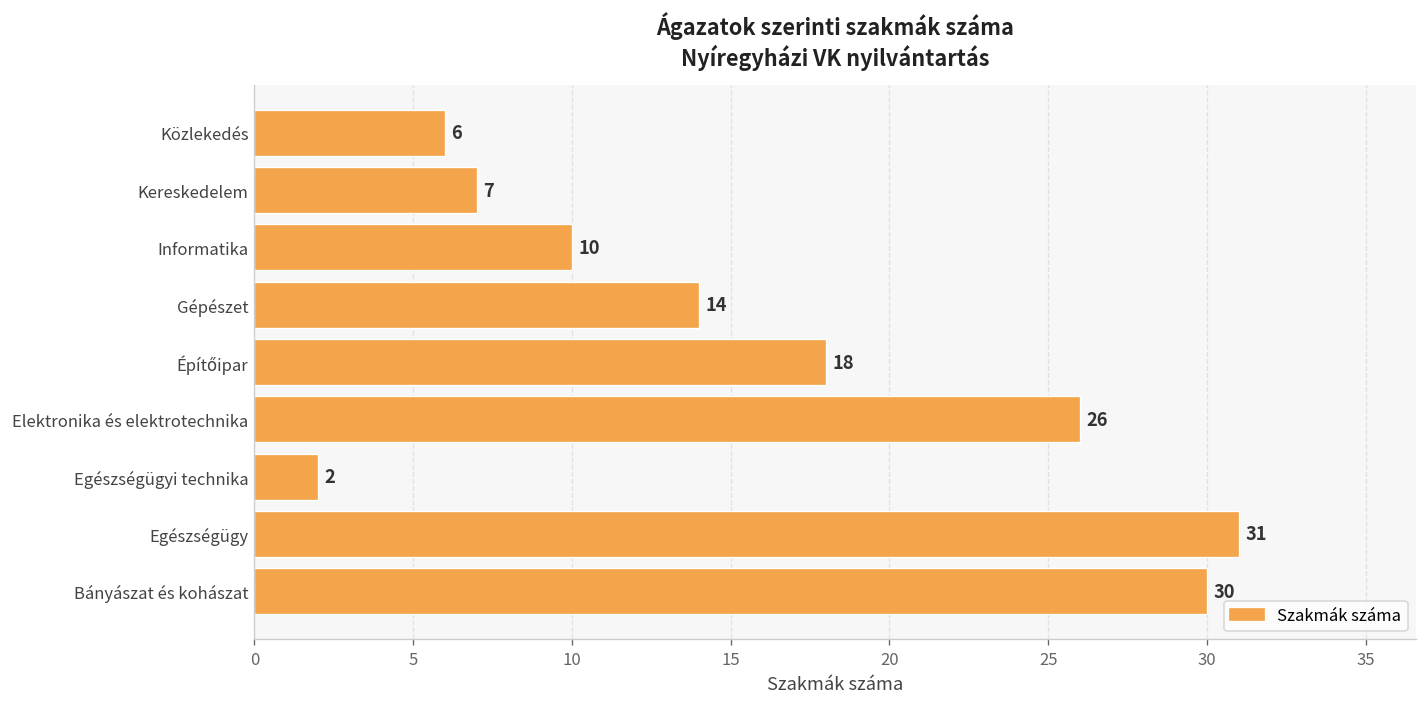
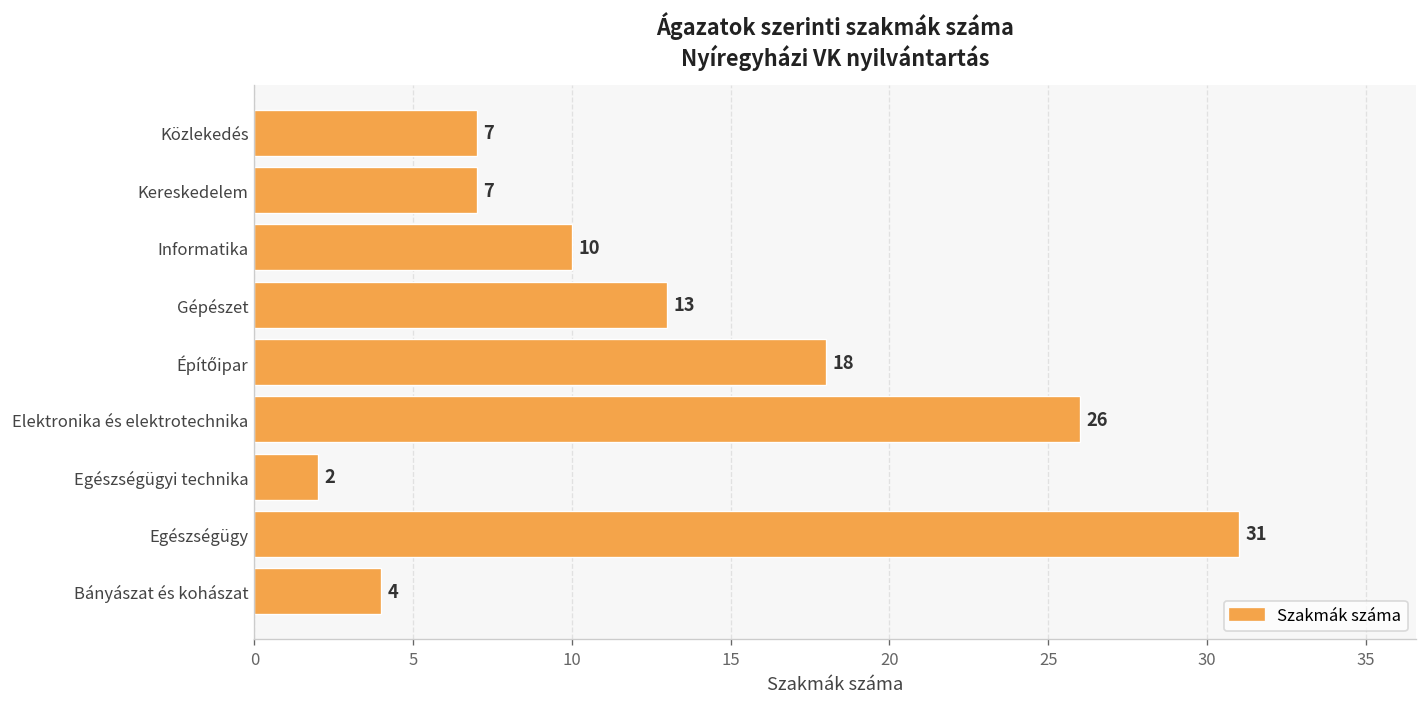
Közlekedés: 6 -> 7
Gépészet: 14 -> 13
Bányászat és kohászat: 30 -> 4
